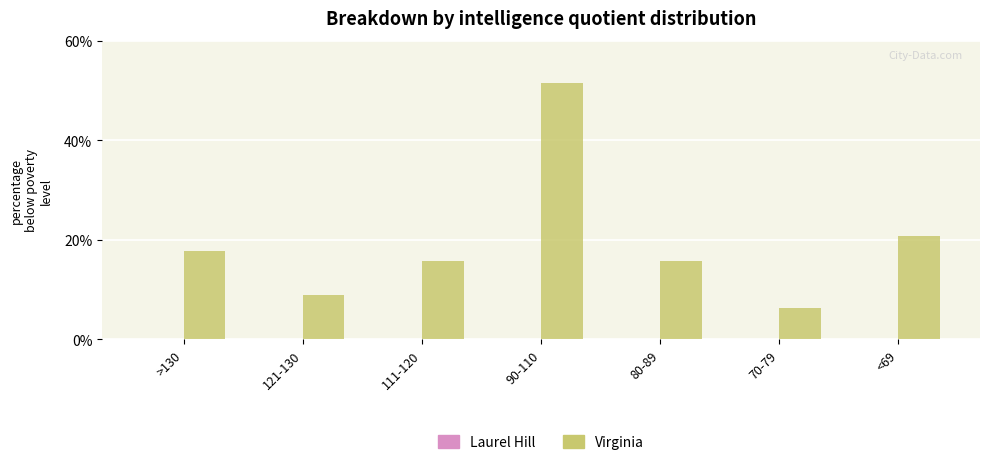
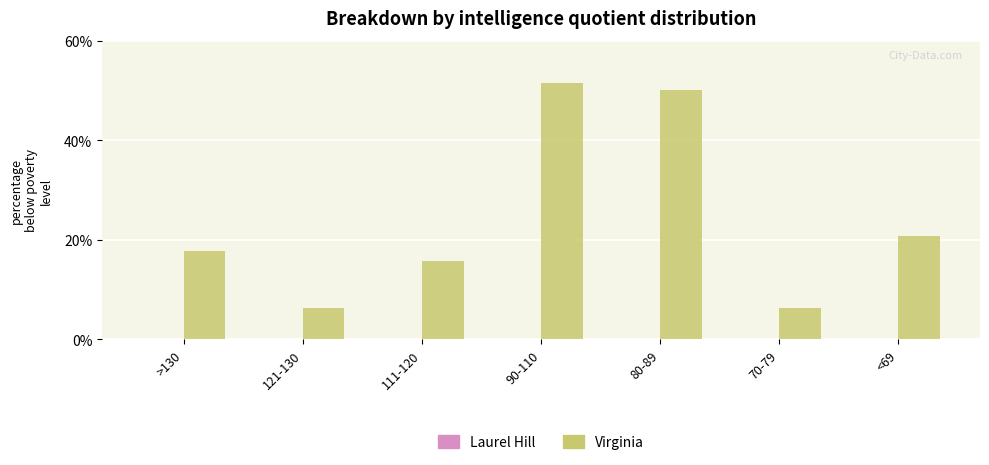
Virginia, 121-130: 9% -> 6%
Virginia, 80-89: 16% -> 50%
